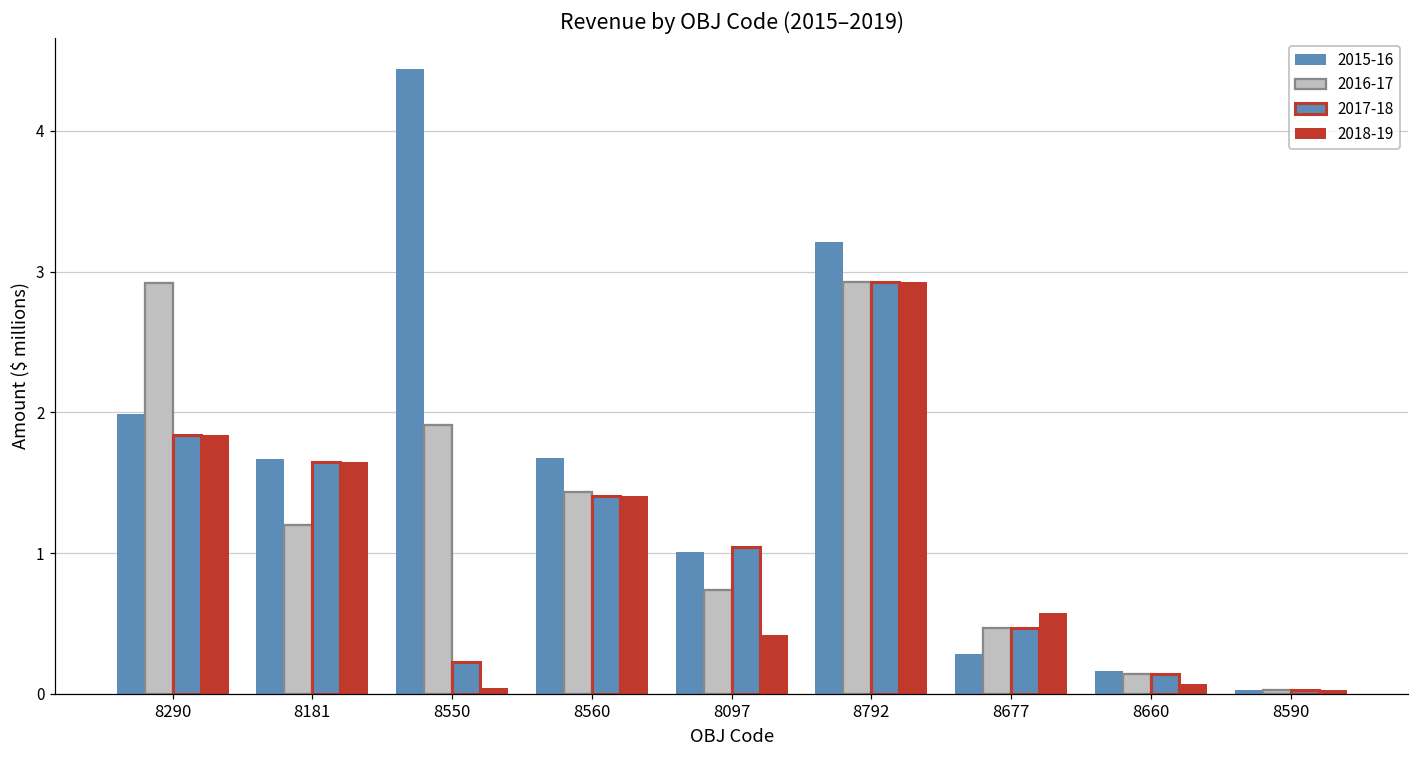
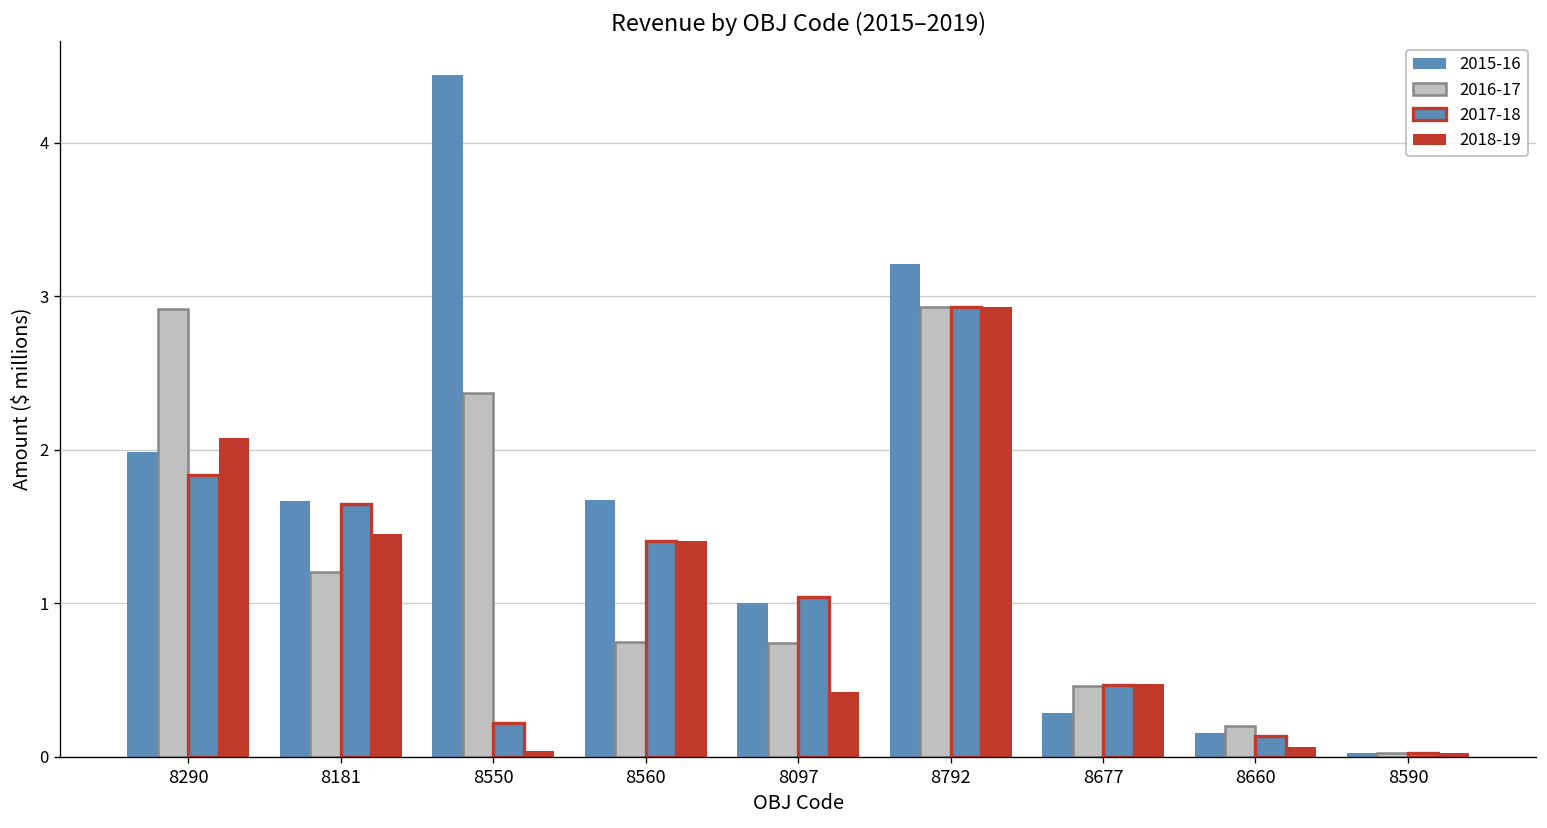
2018-19, 8290: 1.84 -> 2.08
2018-19, 8181: 1.65 -> 1.45
2016-17, 8550: 1.91 -> 2.37
2016-17, 8560: 1.44 -> 0.75
2018-19, 8677: 0.57 -> 0.47
2016-17, 8660: 0.14 -> 0.20
